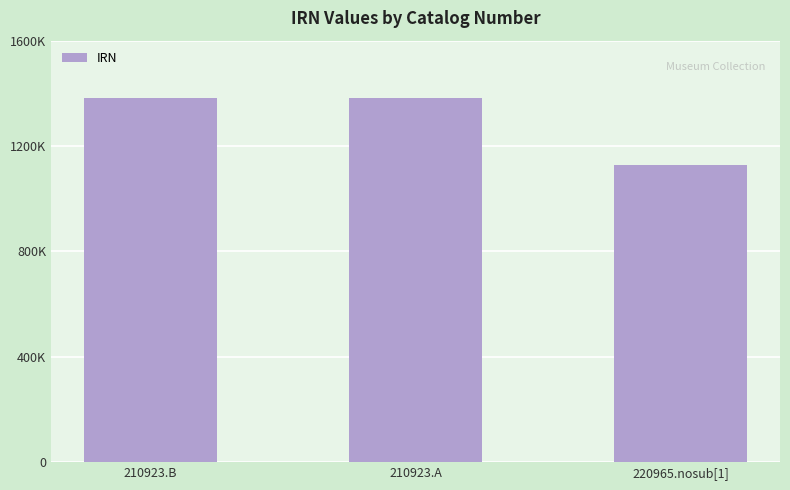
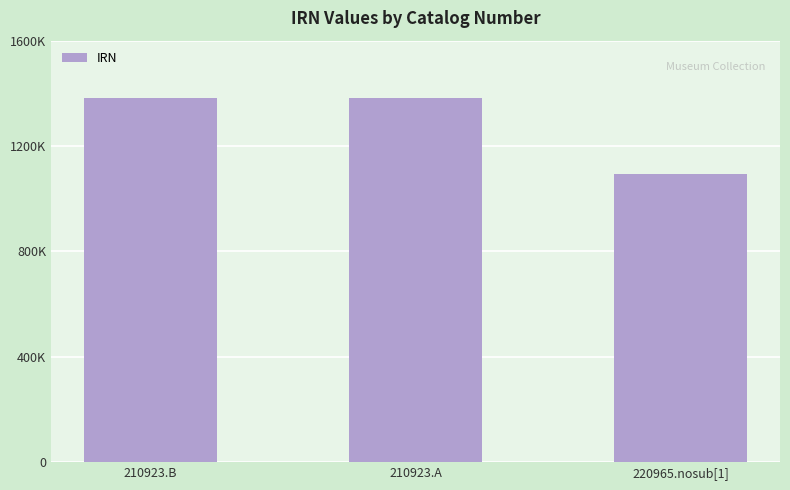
220965.nosub[1]: 1130000 -> 1100000
